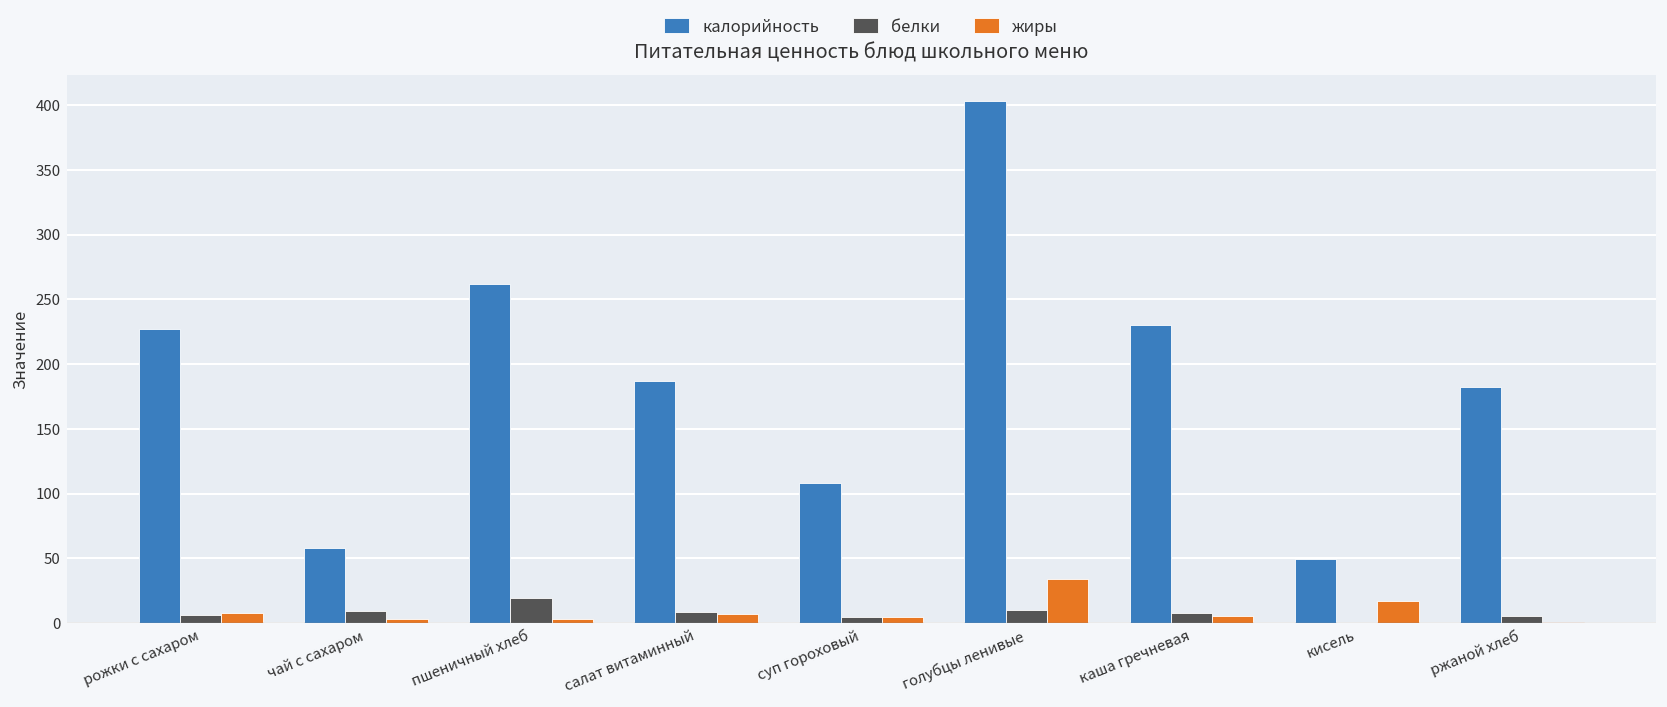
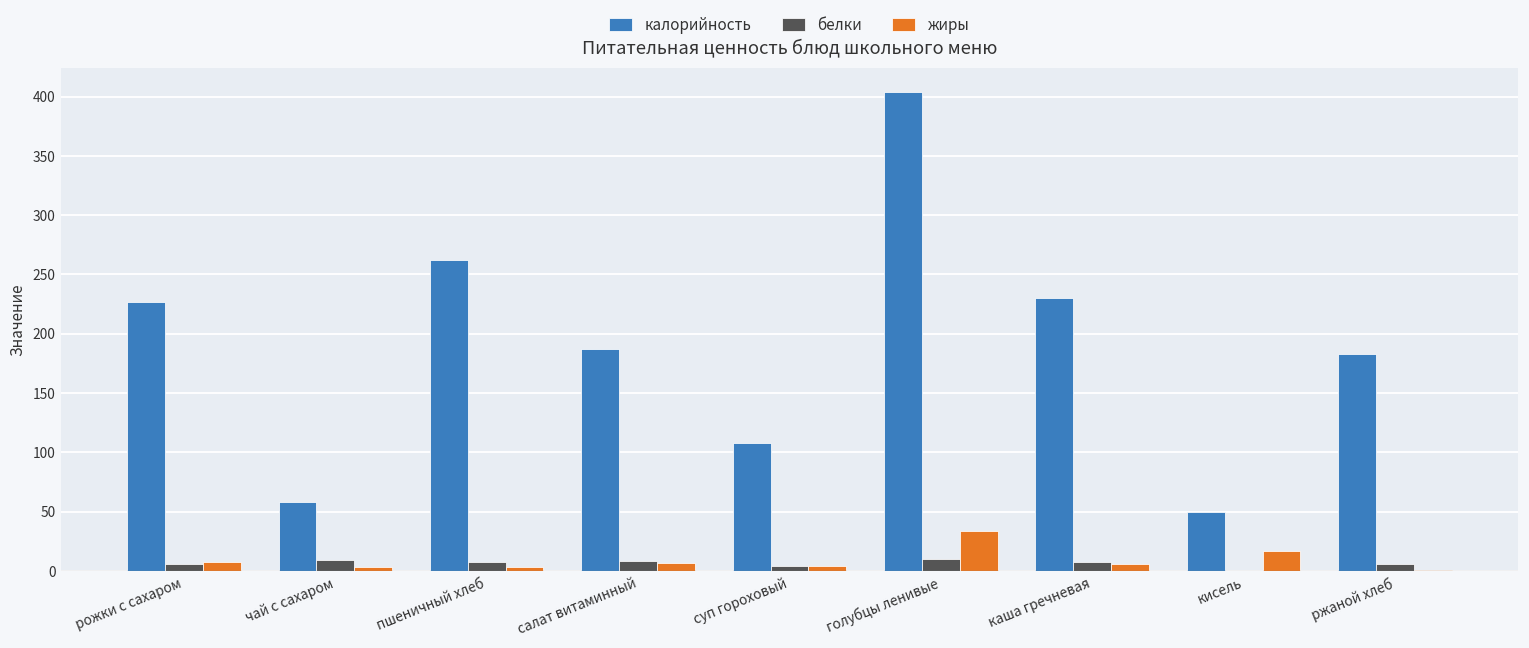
белки, пшеничный хлеб: 19 -> 8
